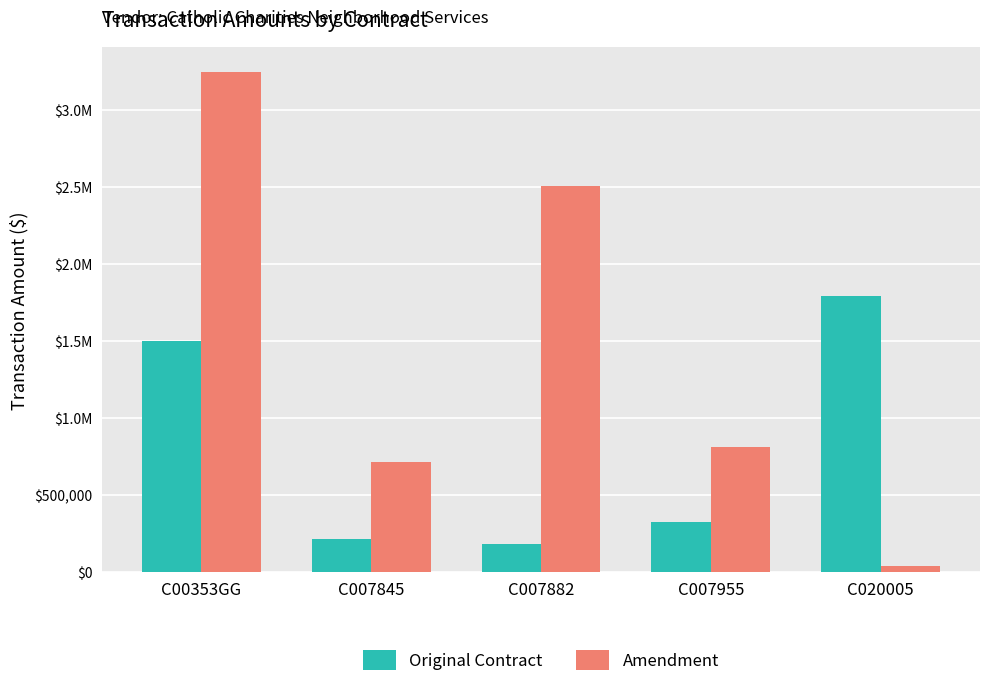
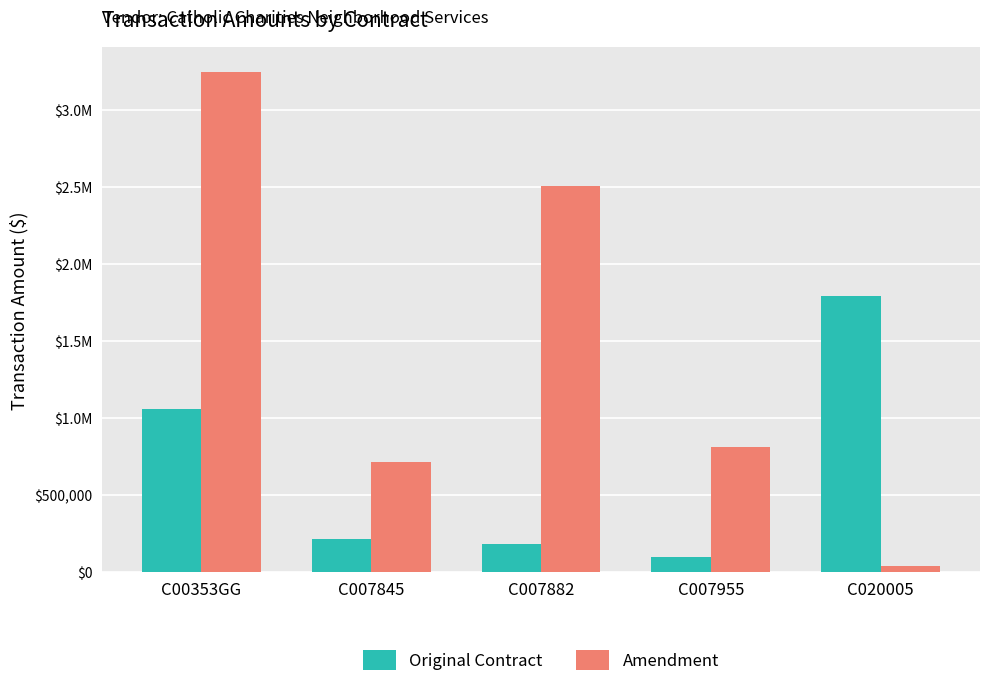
Original Contract, C00353GG: $1,500,000 -> $1,060,000
Original Contract, C007955: $330,000 -> $100,000
